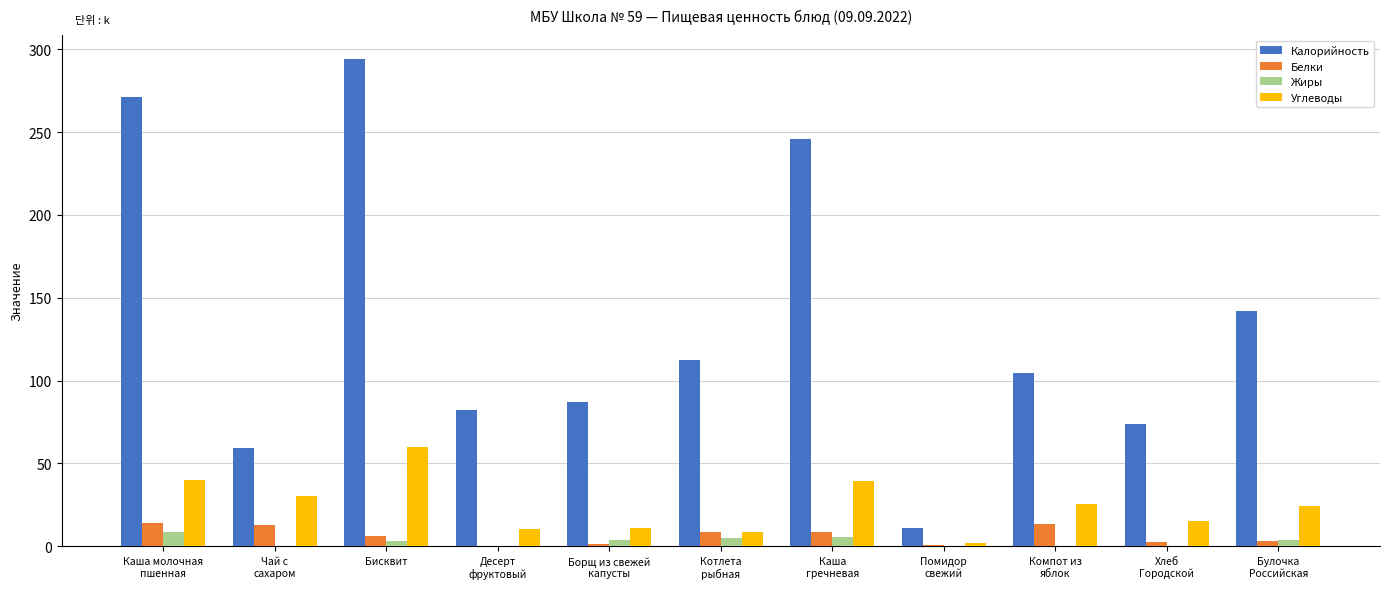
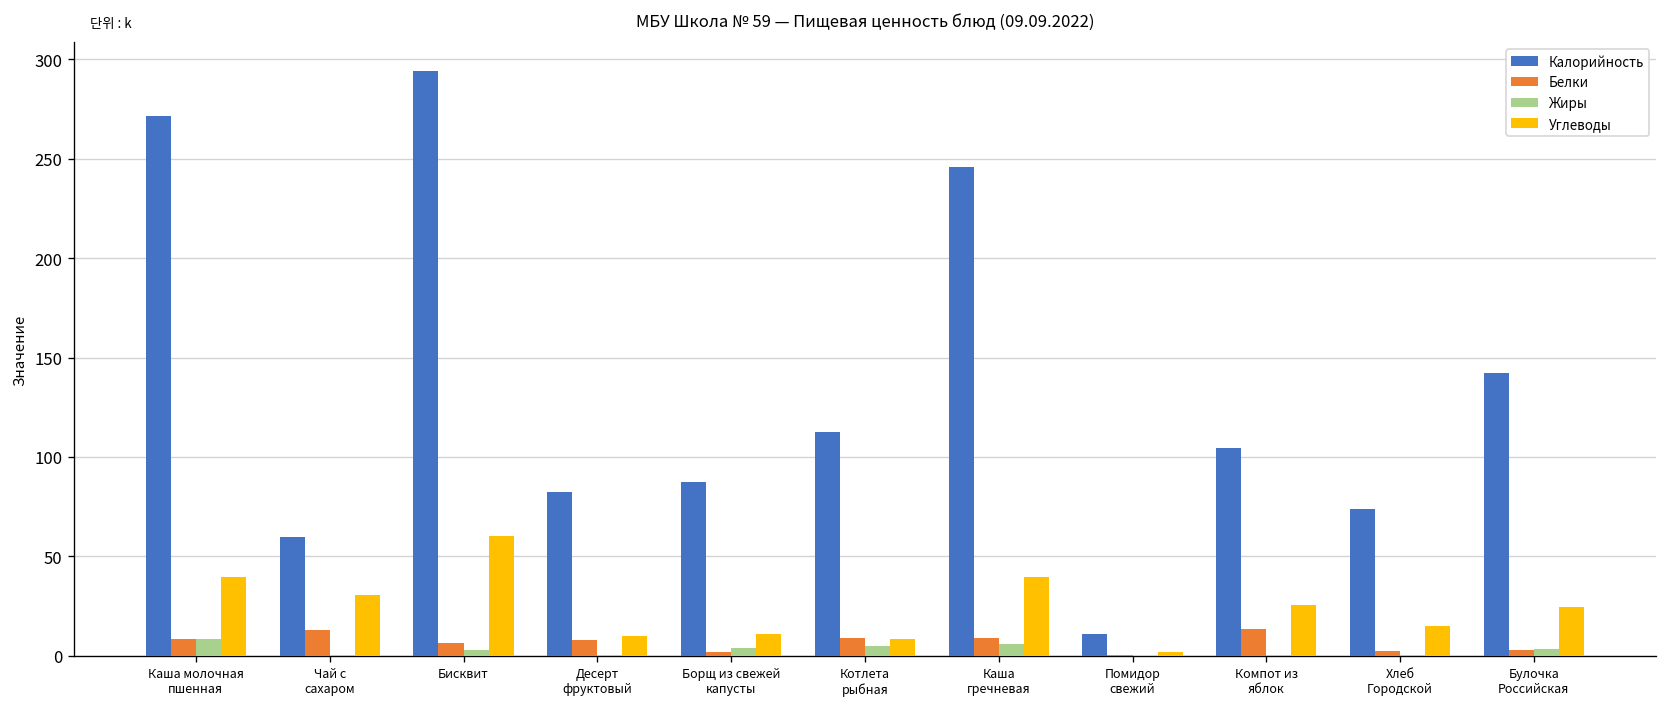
Белки, Каша молочная пшенная: 14 -> 9
Белки, Десерт фруктовый: 0 -> 8
